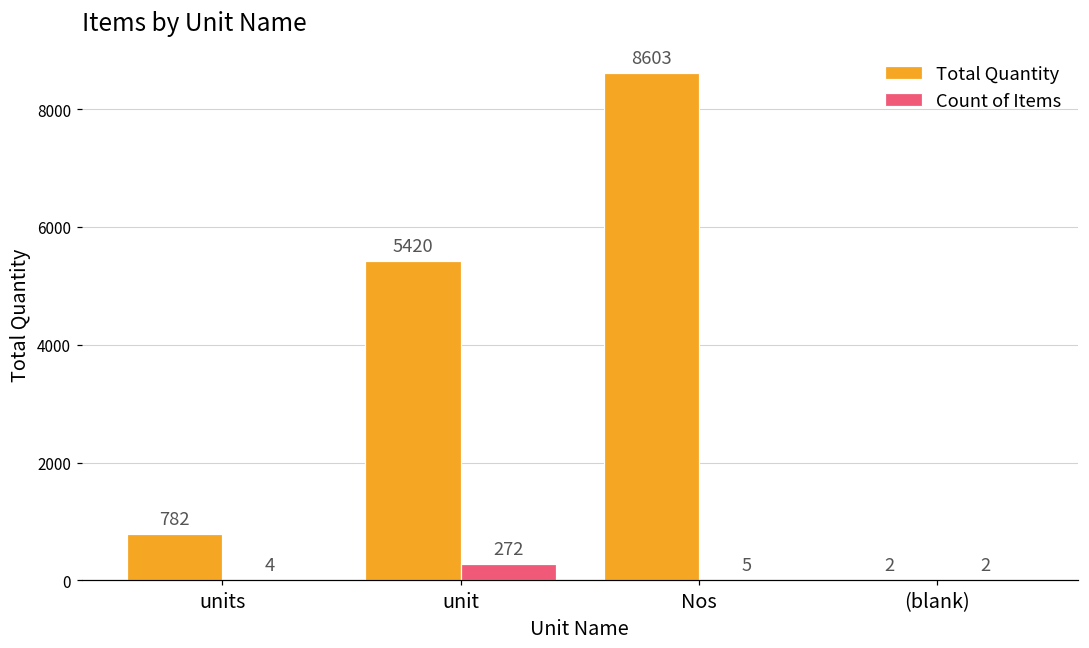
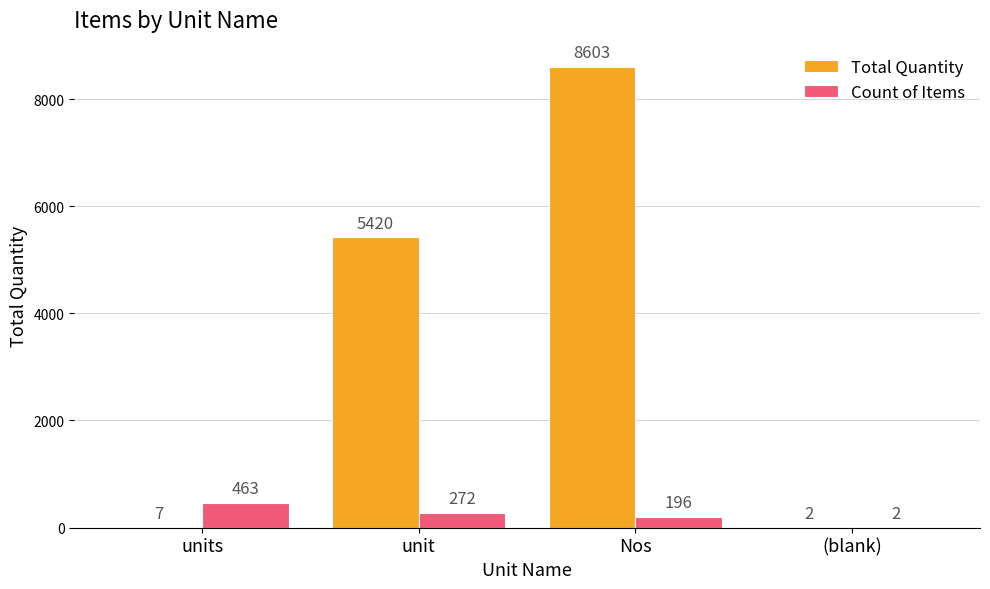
Total Quantity, units: 782 -> 7
Count of Items, units: 4 -> 463
Count of Items, Nos: 5 -> 196
